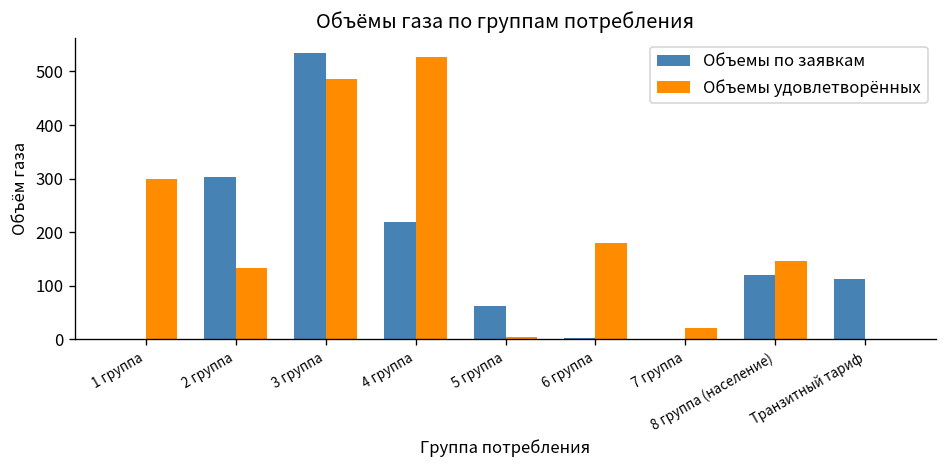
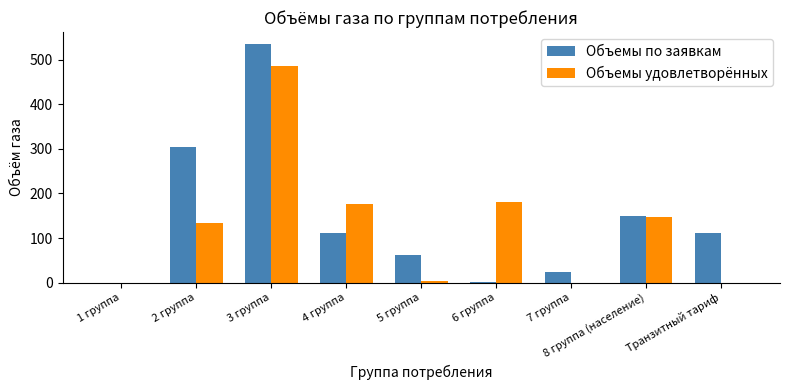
Объемы удовлетворённых, 1 группа: 300 -> 0
Объемы по заявкам, 4 группа: 220 -> 110
Объемы удовлетворённых, 4 группа: 530 -> 180
Объемы по заявкам, 7 группа: 0 -> 20
Объемы удовлетворённых, 7 группа: 20 -> 0
Объемы по заявкам, 8 группа (население): 120 -> 150
